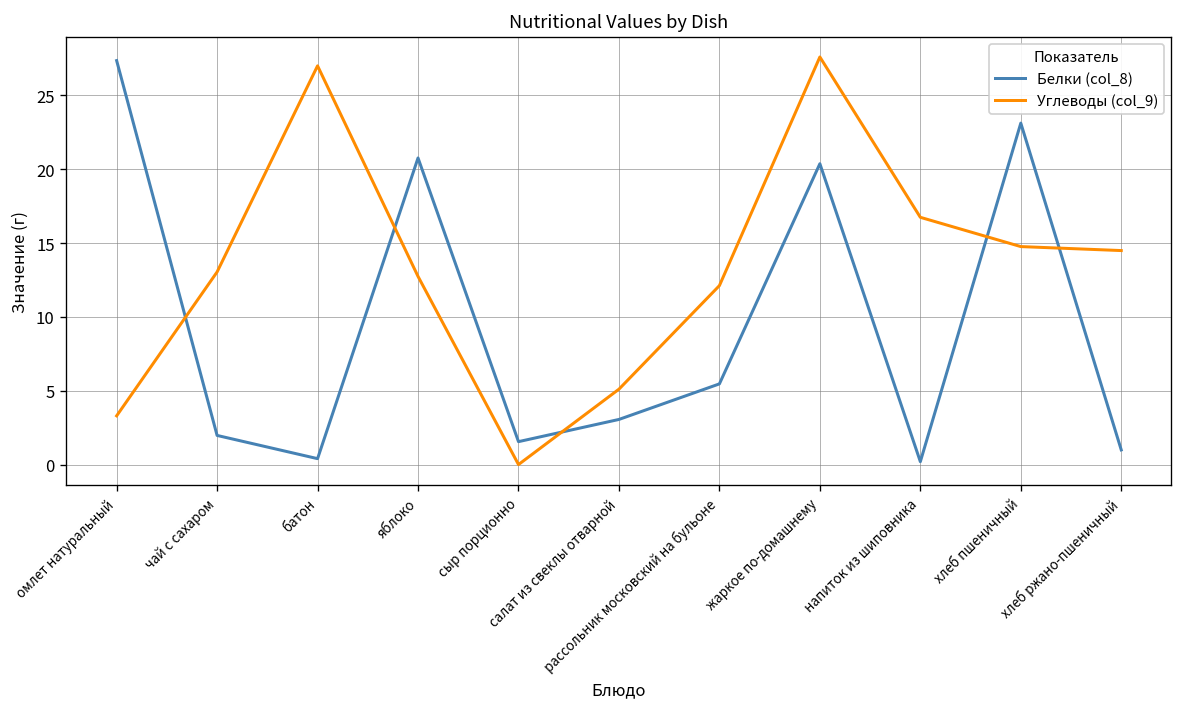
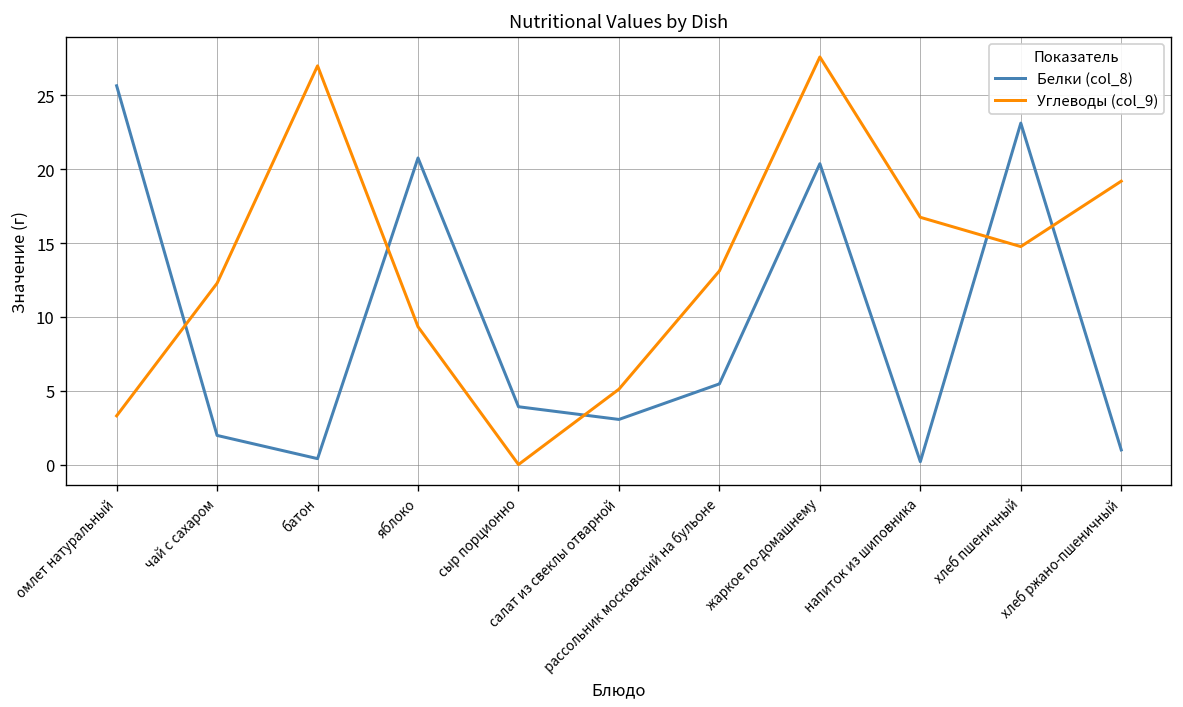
Белки (col_8), омлет натуральный: 27.4 -> 25.6
Углеводы (col_9), чай с сахаром: 13.0 -> 12.3
Углеводы (col_9), яблоко: 12.7 -> 9.3
Белки (col_8), сыр порционно: 1.6 -> 3.9
Углеводы (col_9), рассольник московский на бульоне: 12.1 -> 13.1
Углеводы (col_9), хлеб ржано-пшеничный: 14.5 -> 19.2
